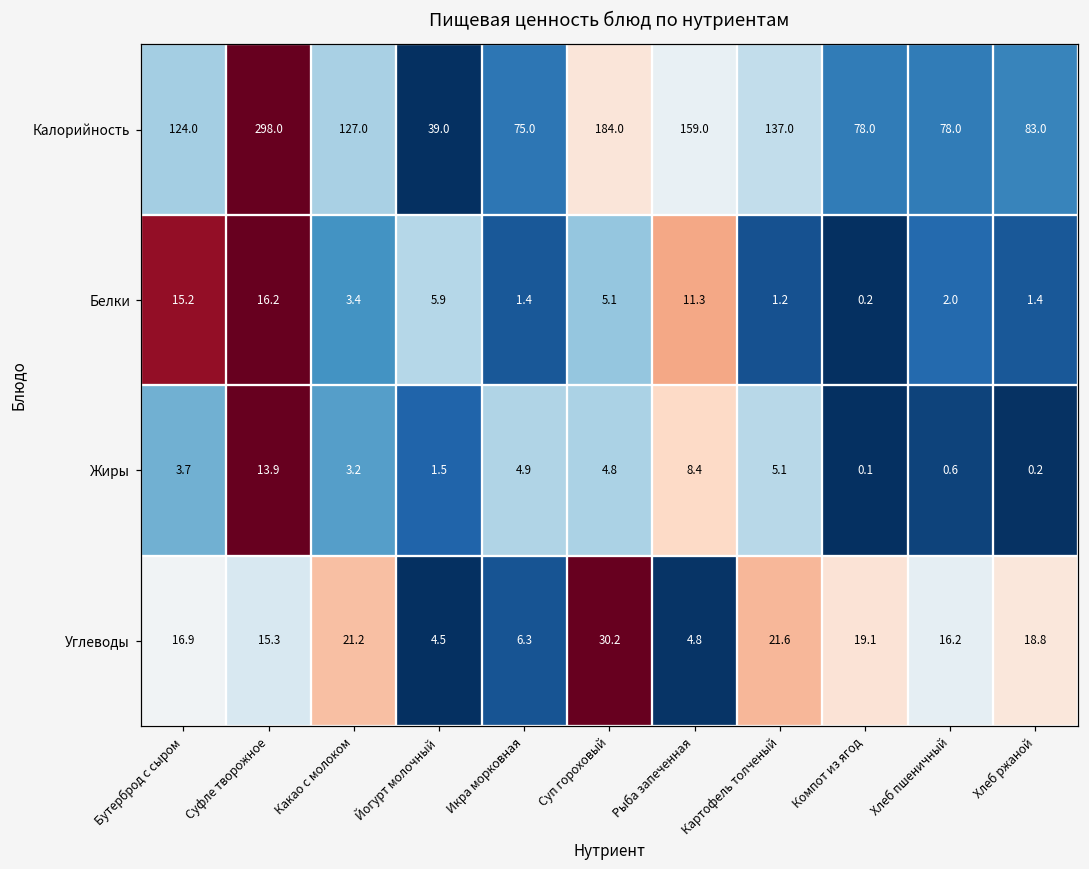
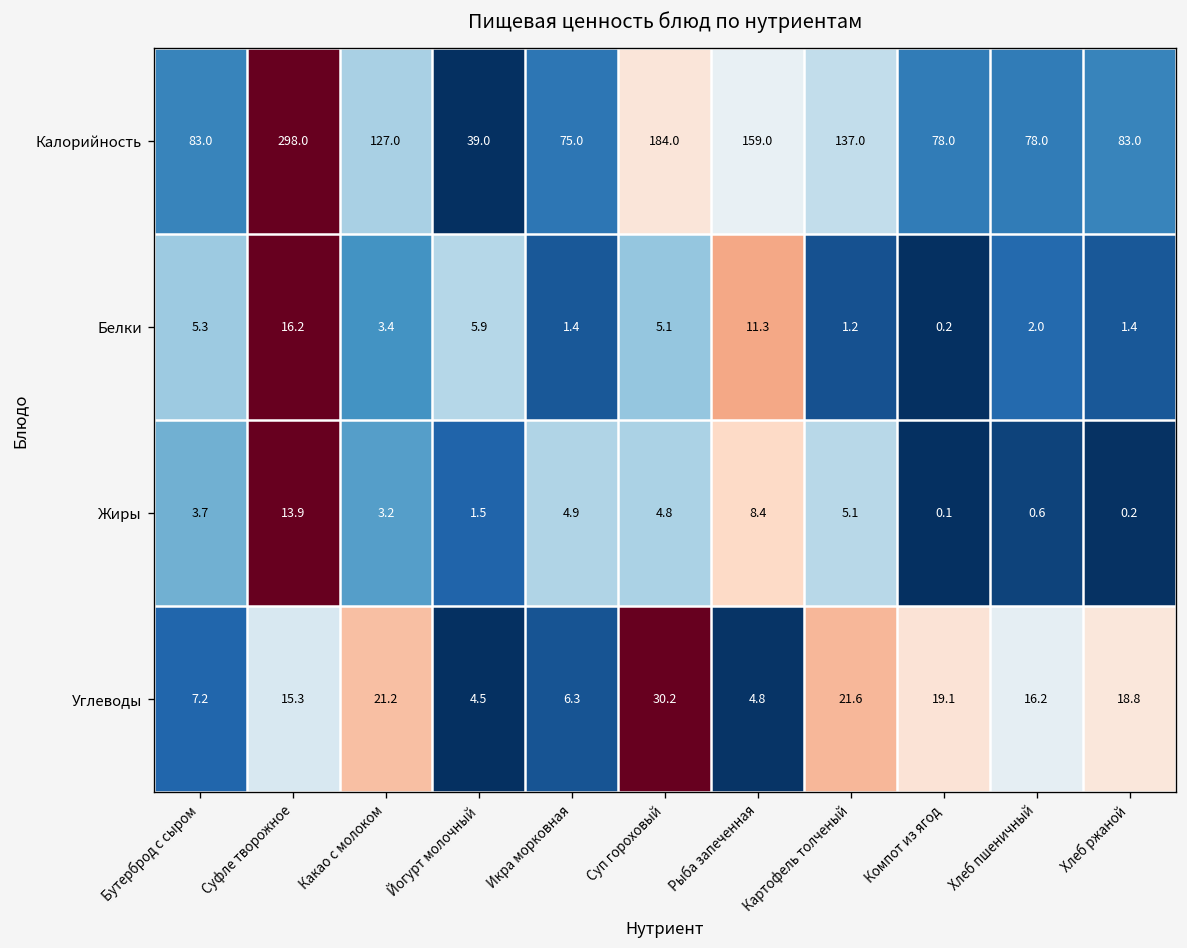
Калорийность, Бутерброд с сыром: 124.0 -> 83.0
Белки, Бутерброд с сыром: 15.2 -> 5.3
Углеводы, Бутерброд с сыром: 16.9 -> 7.2
